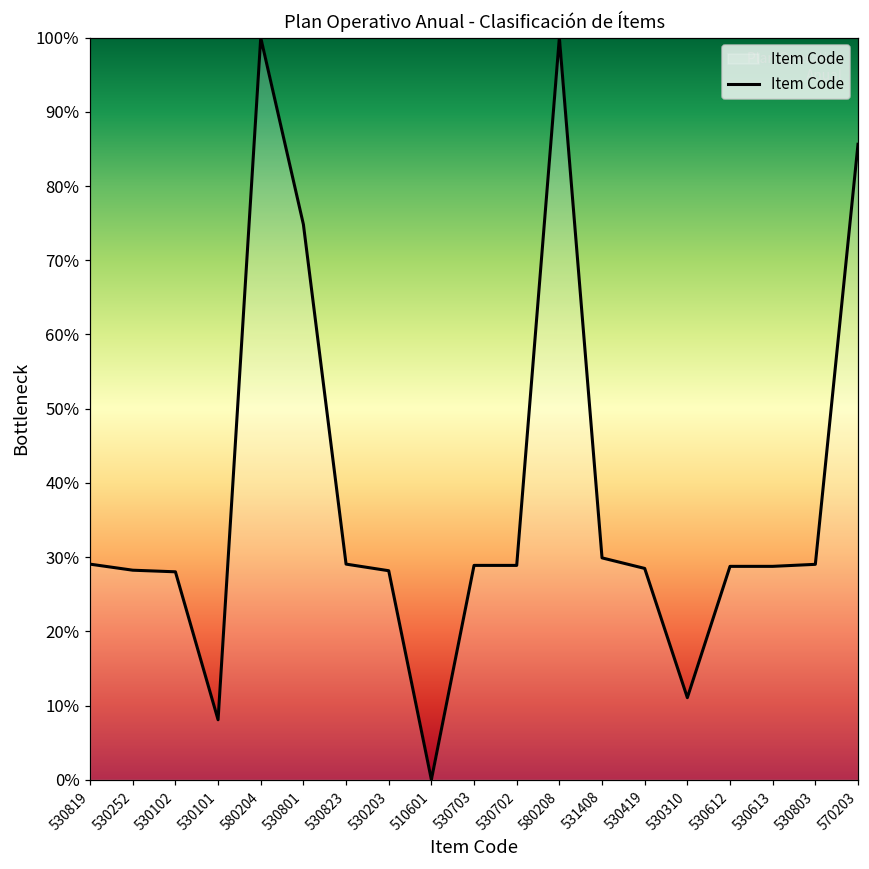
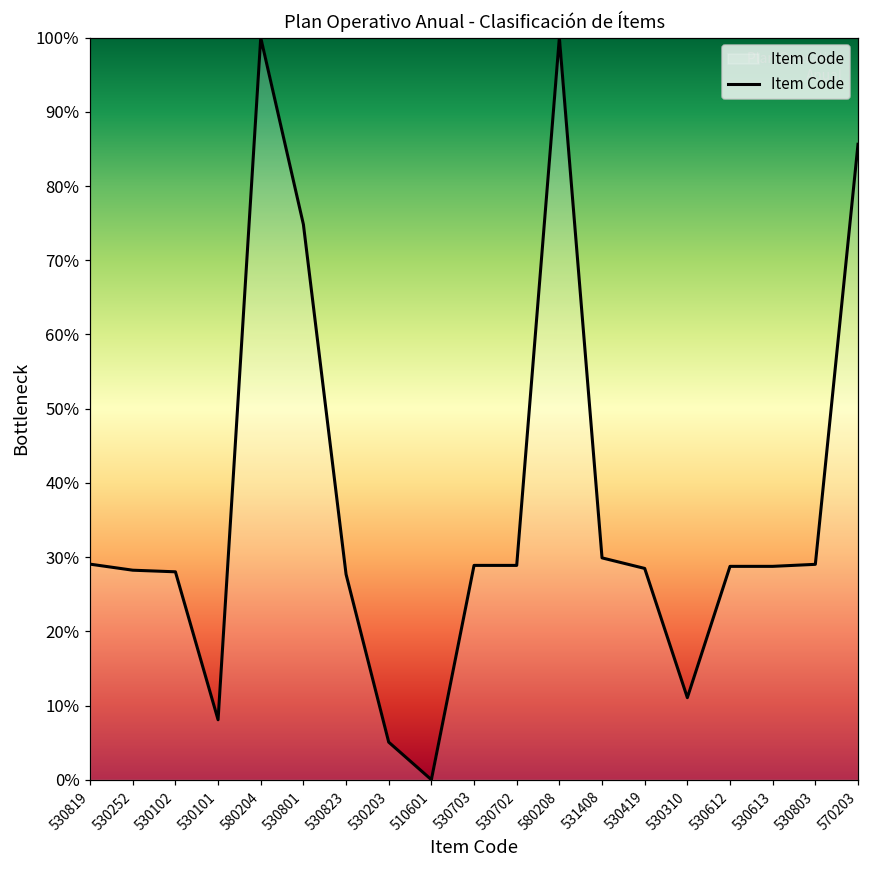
530823: 29% -> 28%
530203: 28% -> 5%
